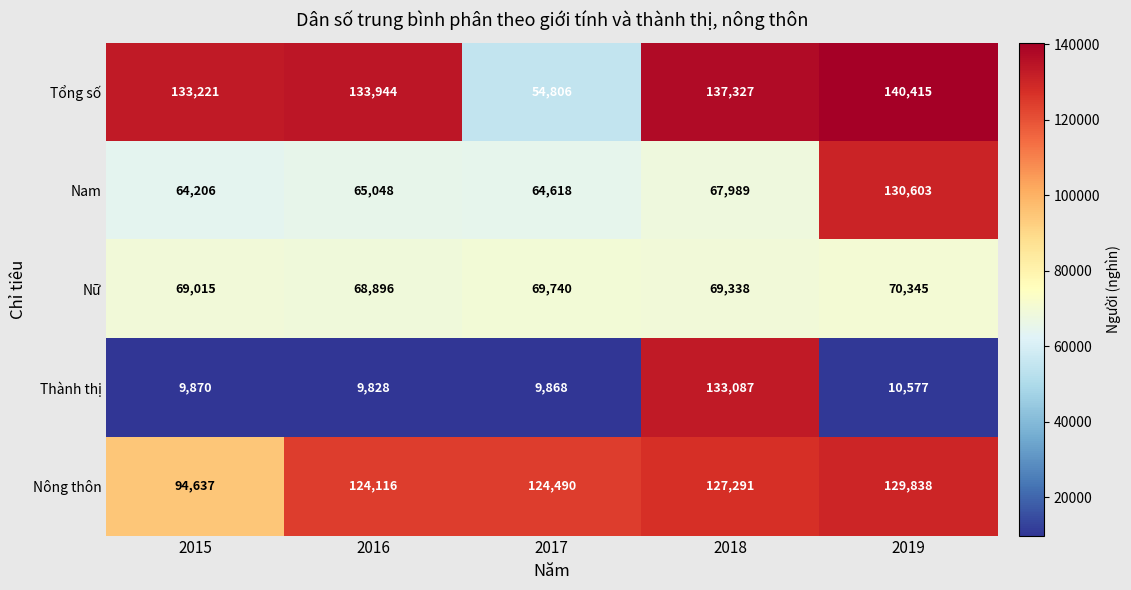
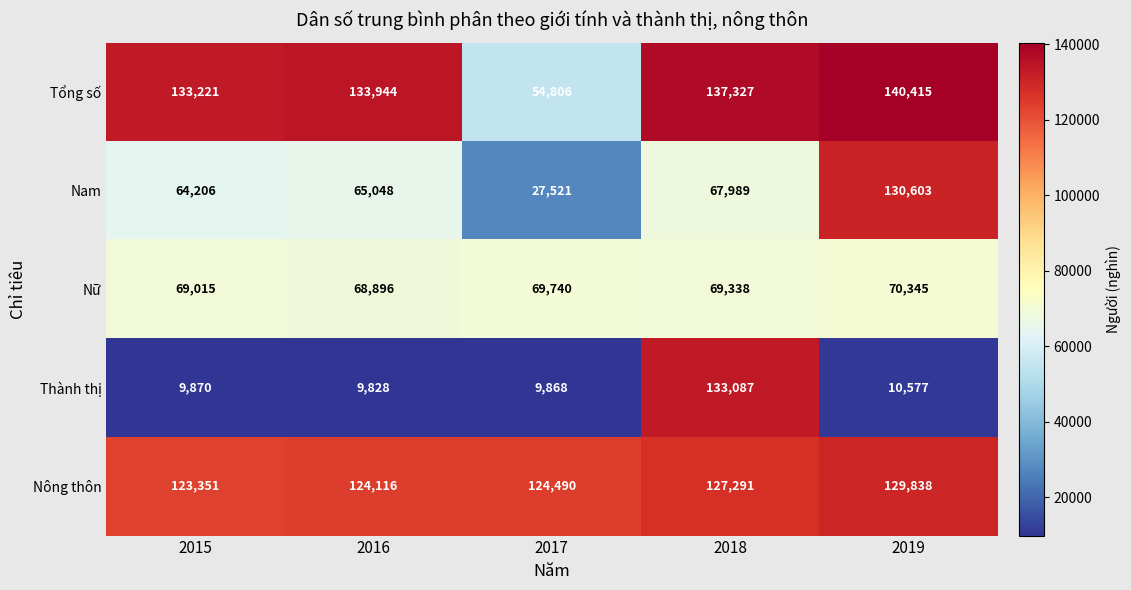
Nam, 2017: 64,618 -> 27,521
Nông thôn, 2015: 94,637 -> 123,351
